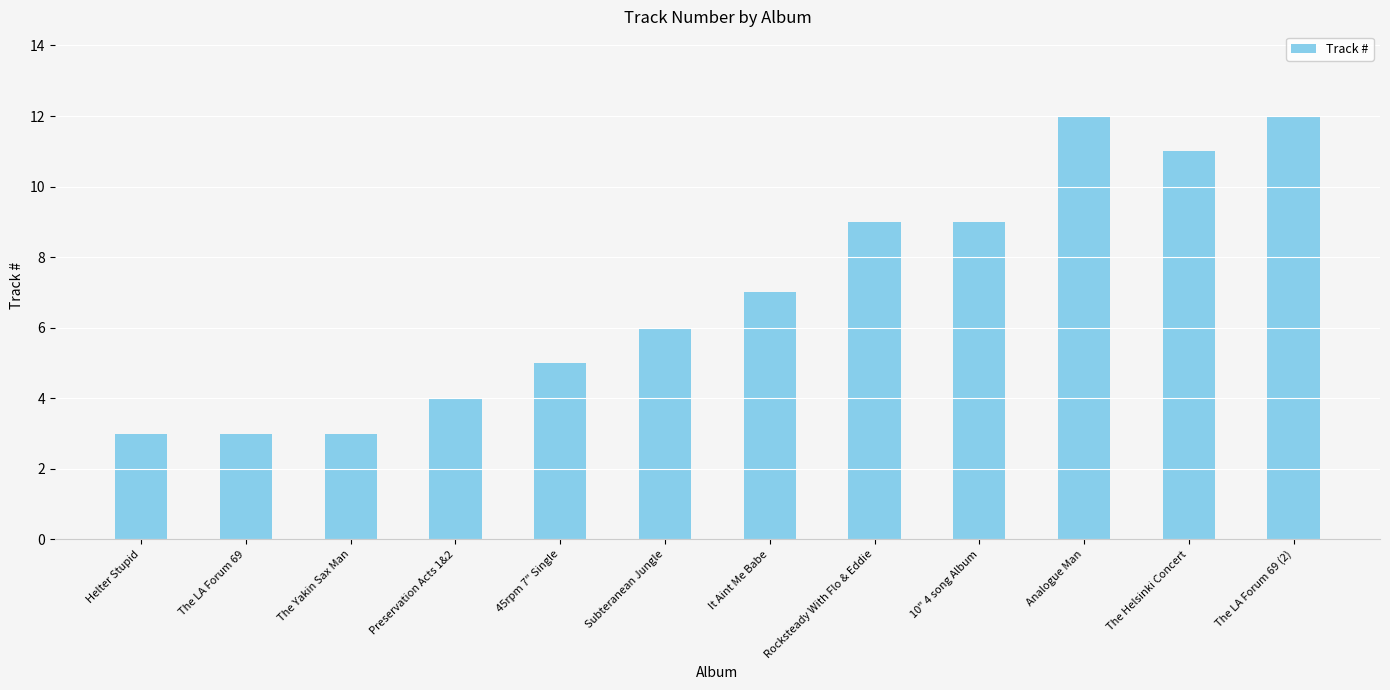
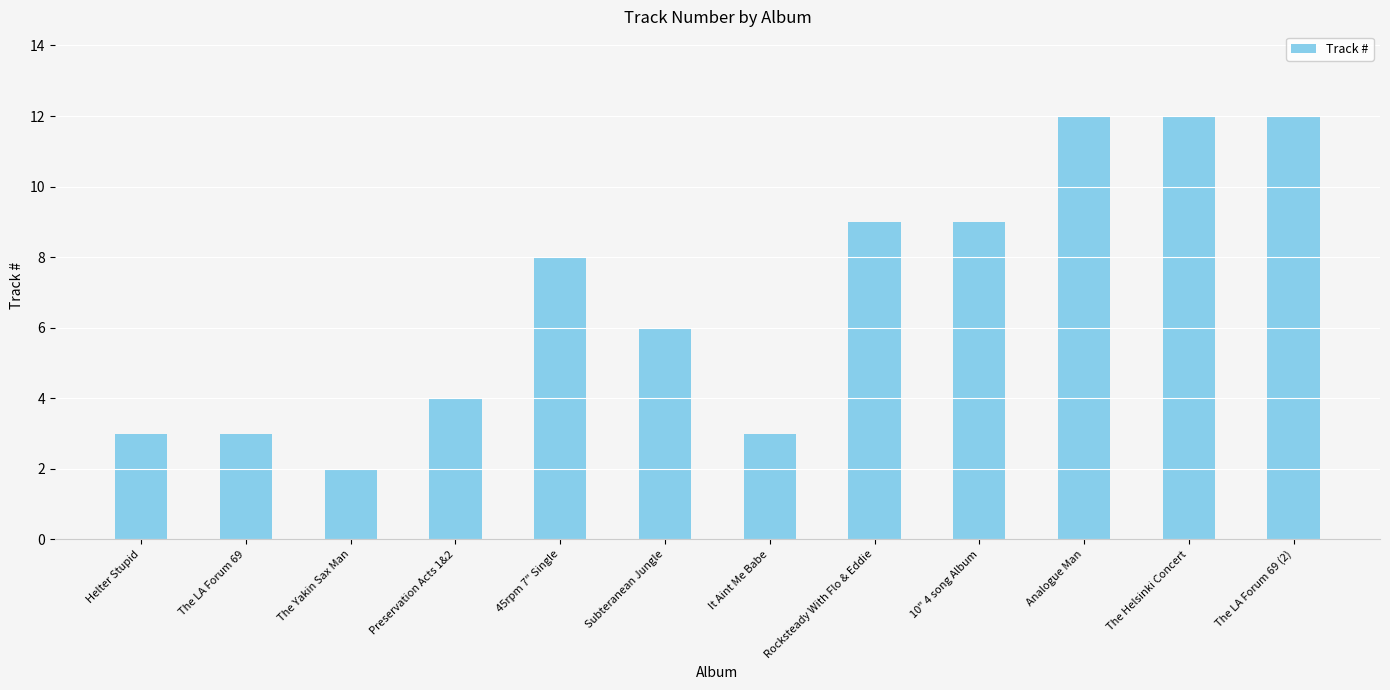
The Yakin Sax Man: 3 -> 2
45rpm 7" Single: 5 -> 8
It Aint Me Babe: 7 -> 3
The Helsinki Concert: 11 -> 12
